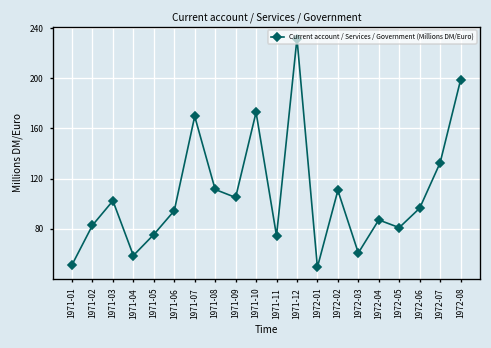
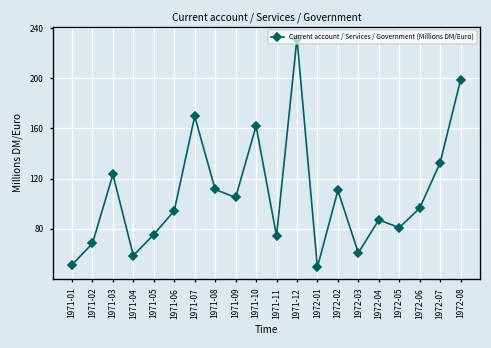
1971-02: 83 -> 68
1971-03: 102 -> 123
1971-10: 173 -> 162
